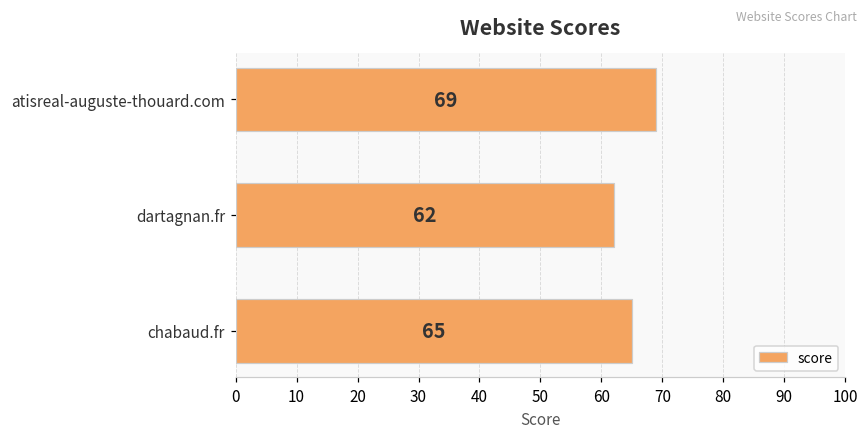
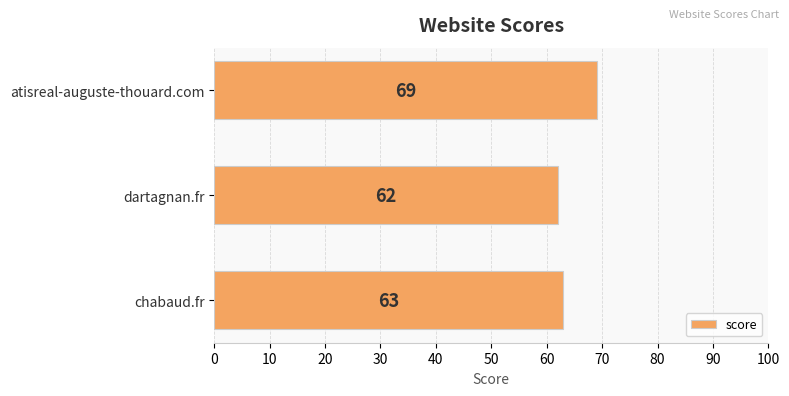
chabaud.fr: 65 -> 63
